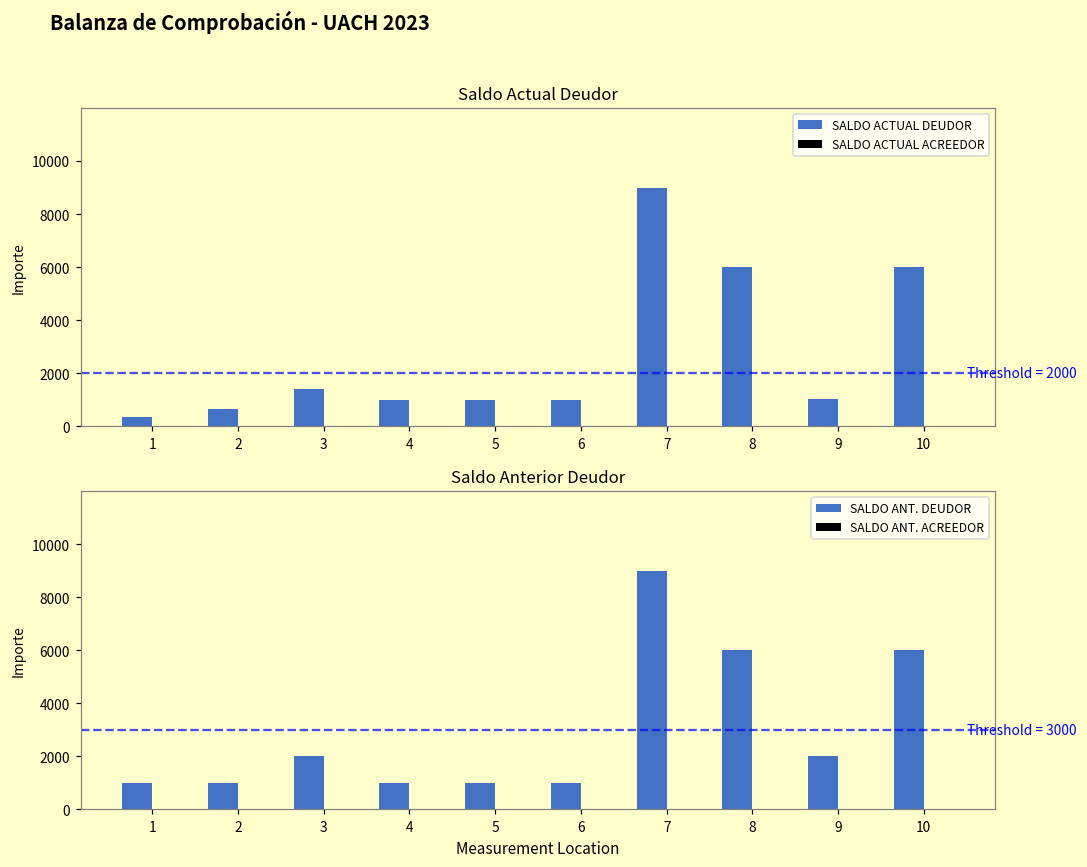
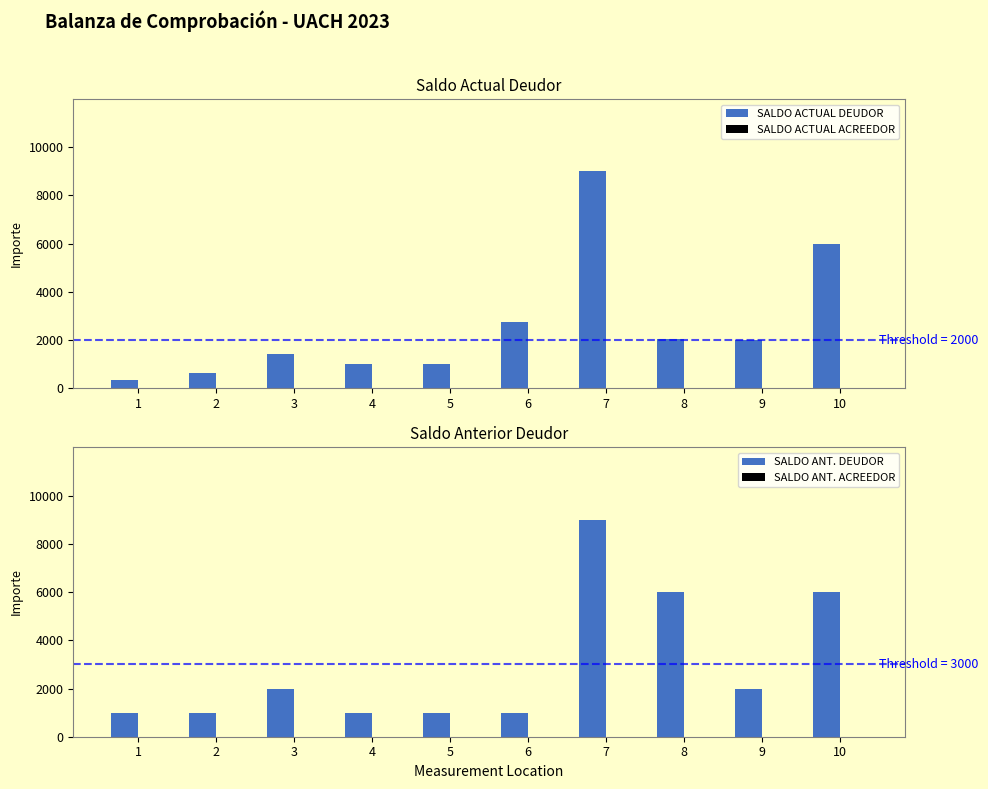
Saldo Actual Deudor, SALDO ACTUAL DEUDOR, 6: 1000 -> 2800
Saldo Actual Deudor, SALDO ACTUAL DEUDOR, 8: 6000 -> 2000
Saldo Actual Deudor, SALDO ACTUAL DEUDOR, 9: 1000 -> 2000
